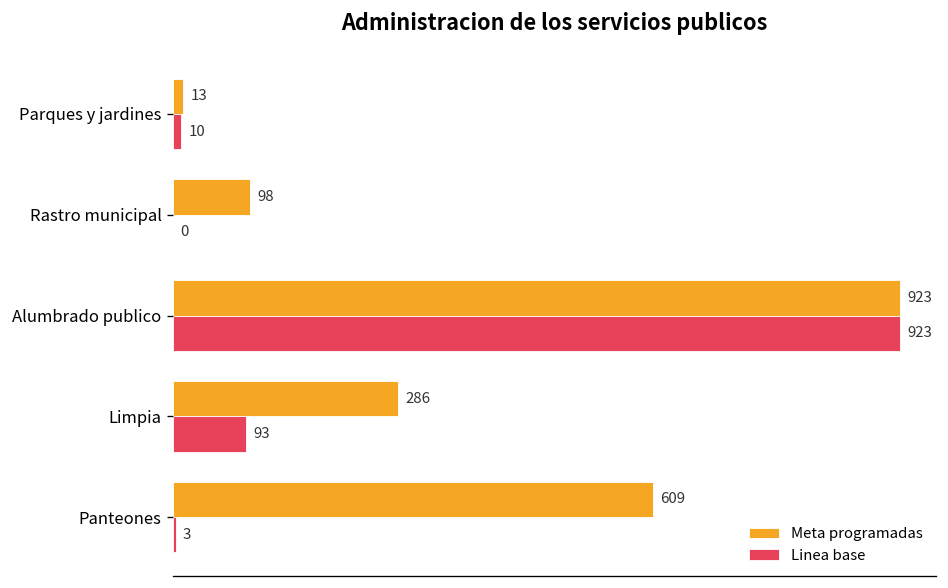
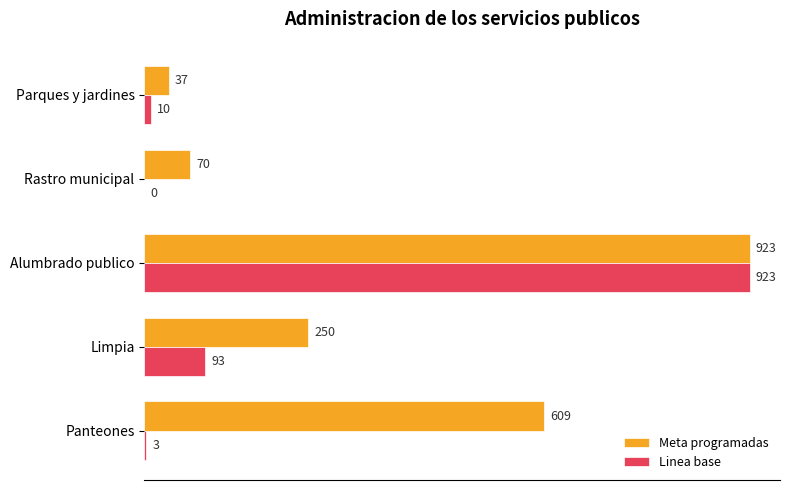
Meta programadas, Parques y jardines: 13 -> 37
Meta programadas, Rastro municipal: 98 -> 70
Meta programadas, Limpia: 286 -> 250
